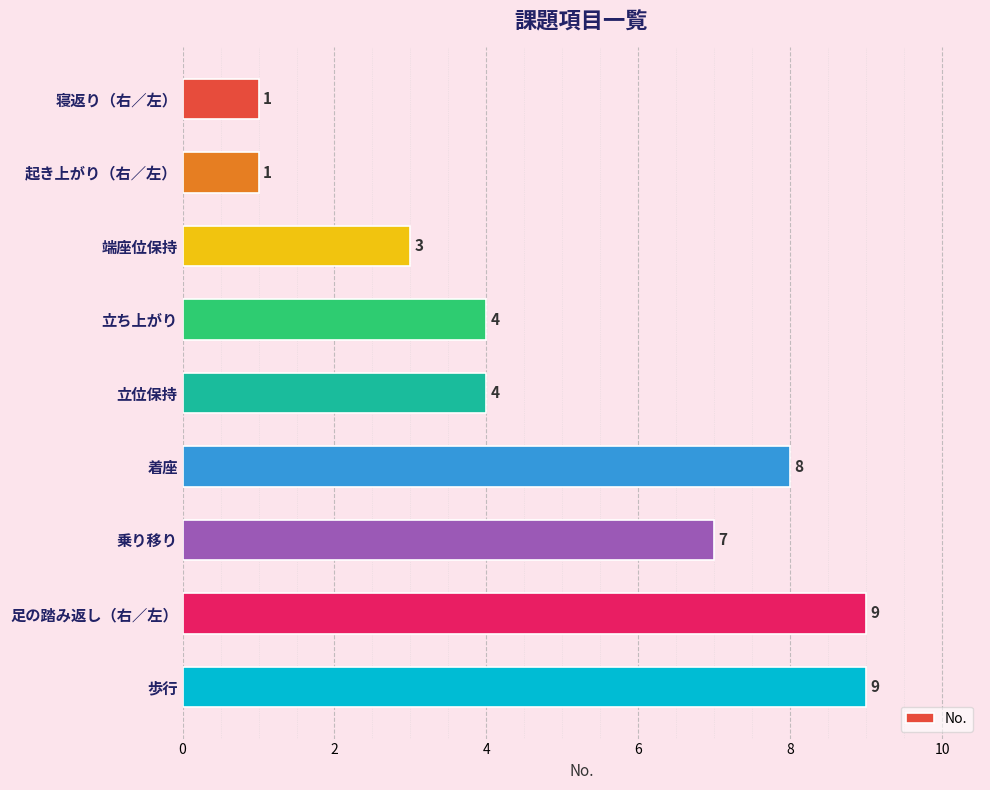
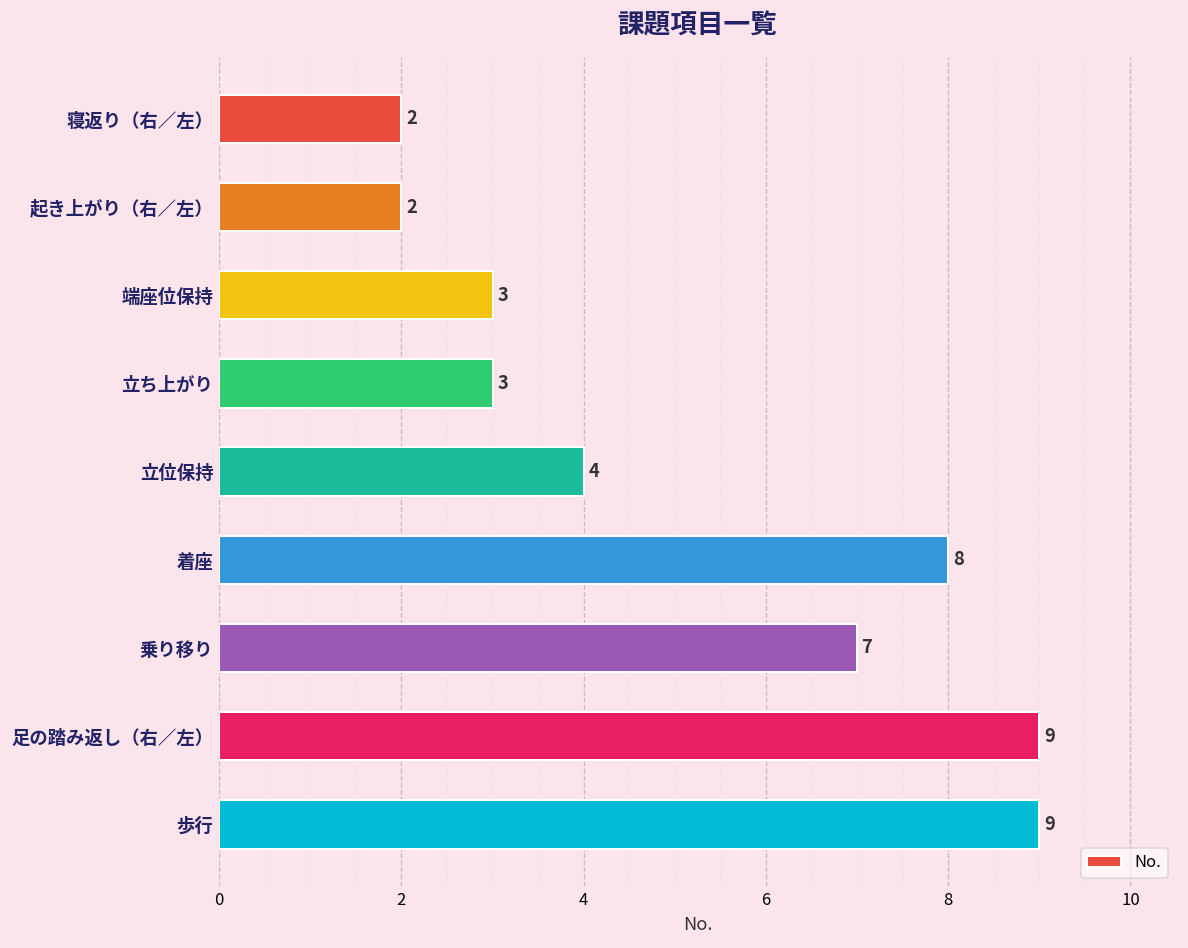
寝返り（右／左）: 1 -> 2
起き上がり（右／左）: 1 -> 2
立ち上がり: 4 -> 3
